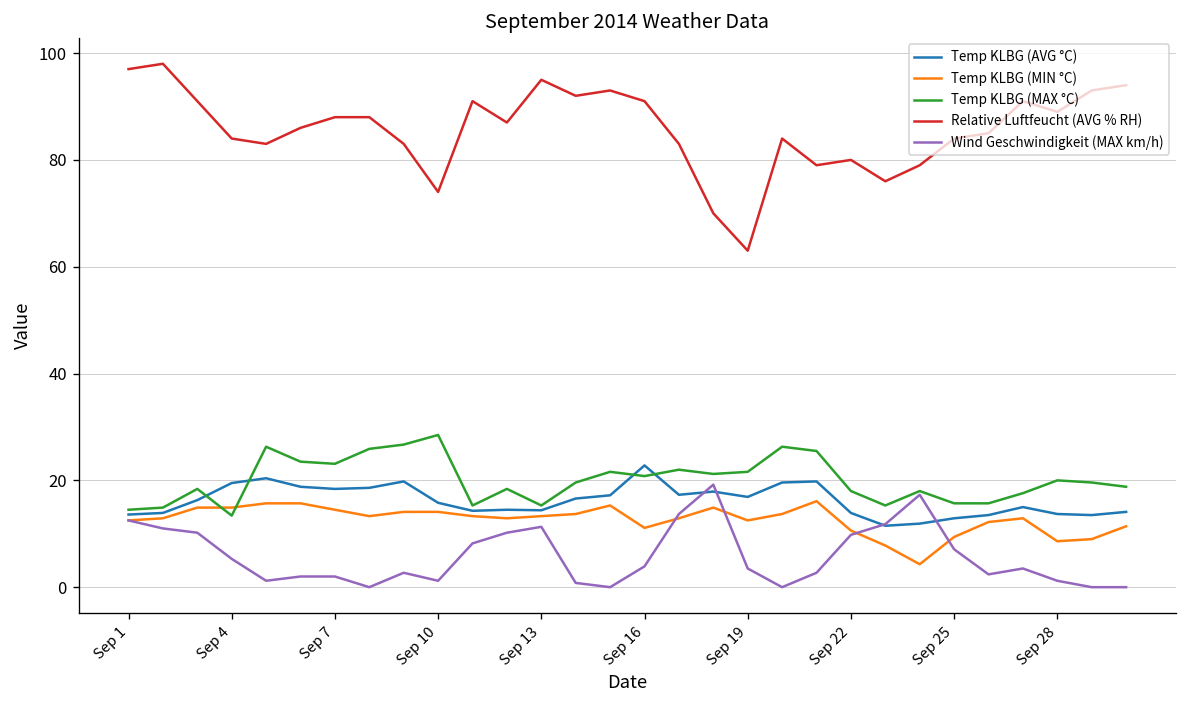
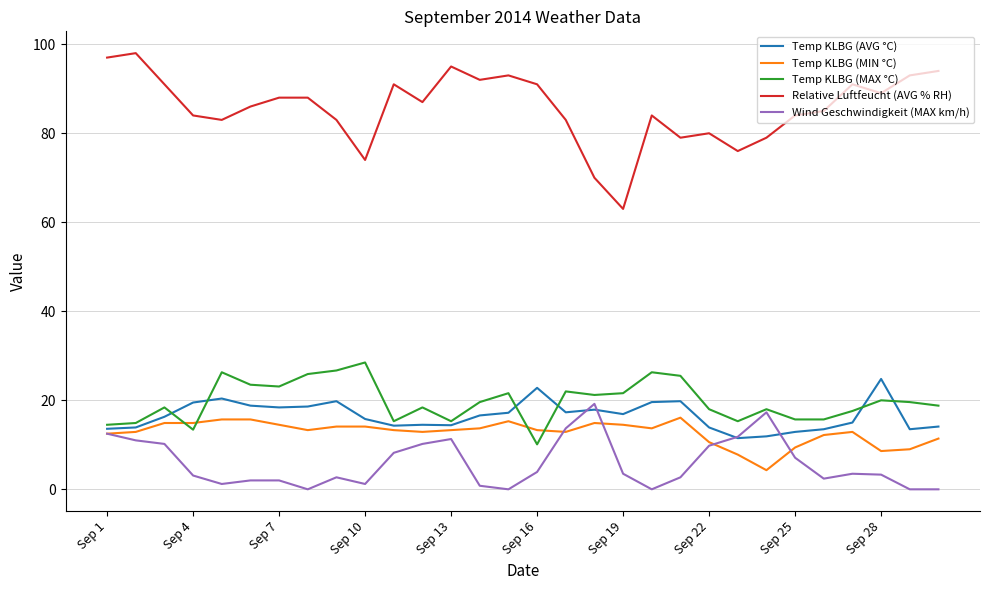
Wind Geschwindigkeit (MAX km/h), Sep 4: 5 -> 3
Temp KLBG (MIN °C), Sep 16: 11 -> 13
Temp KLBG (MAX °C), Sep 16: 21 -> 10
Temp KLBG (MIN °C), Sep 19: 13 -> 15
Temp KLBG (AVG °C), Sep 28: 14 -> 25
Wind Geschwindigkeit (MAX km/h), Sep 28: 1 -> 3
